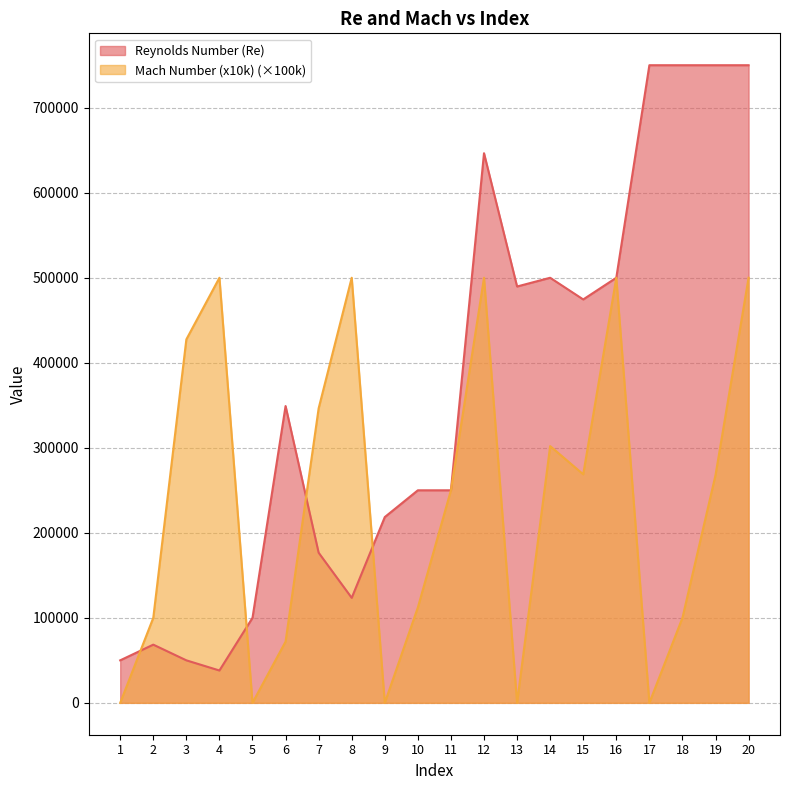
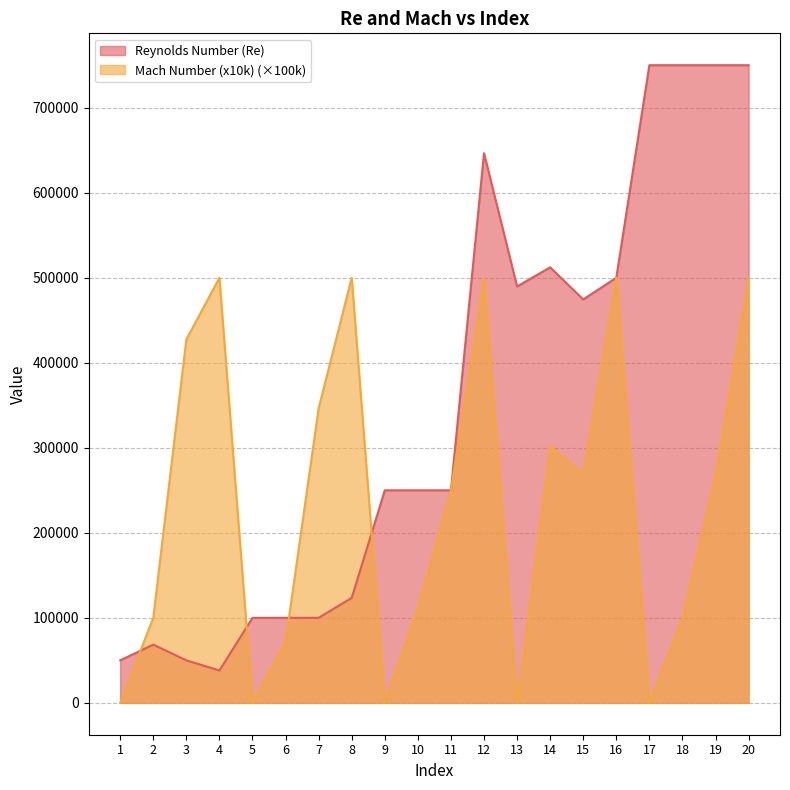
Reynolds Number (Re), 6: 350000 -> 100000
Reynolds Number (Re), 7: 180000 -> 100000
Reynolds Number (Re), 9: 220000 -> 250000
Reynolds Number (Re), 14: 500000 -> 510000
